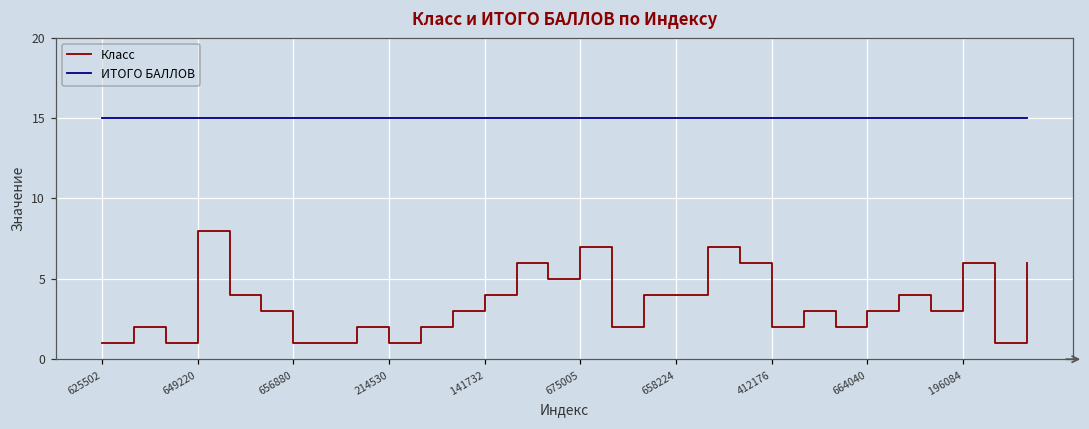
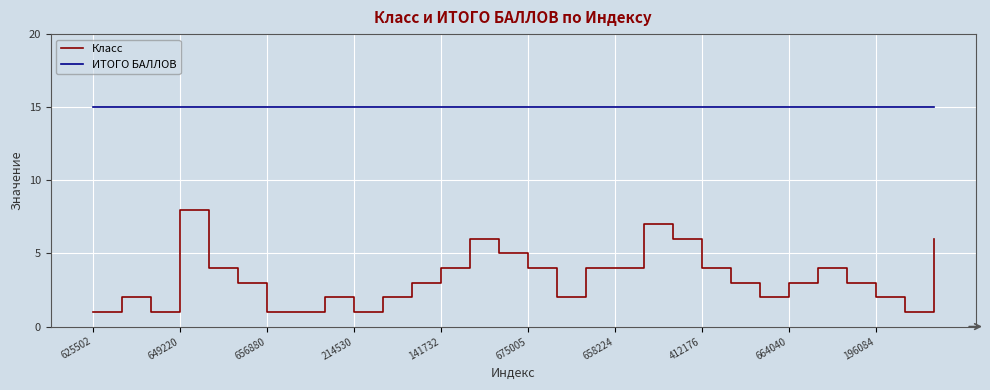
Класс, 675005: 7 -> 4
Класс, 412176: 2 -> 4
Класс, 196084: 6 -> 2
